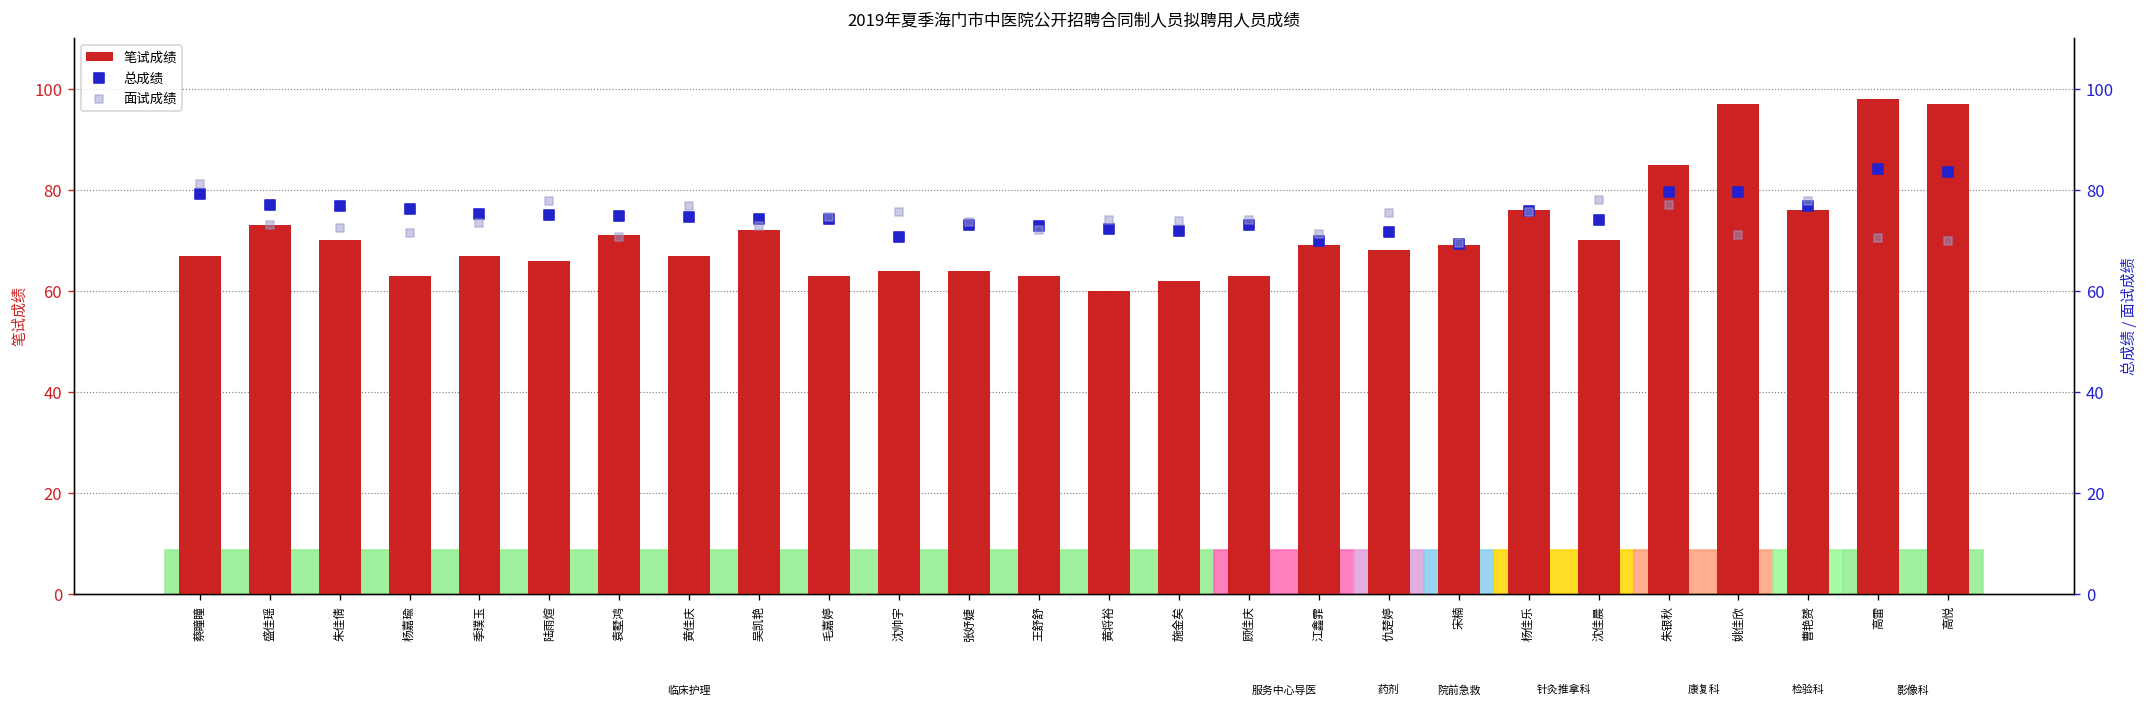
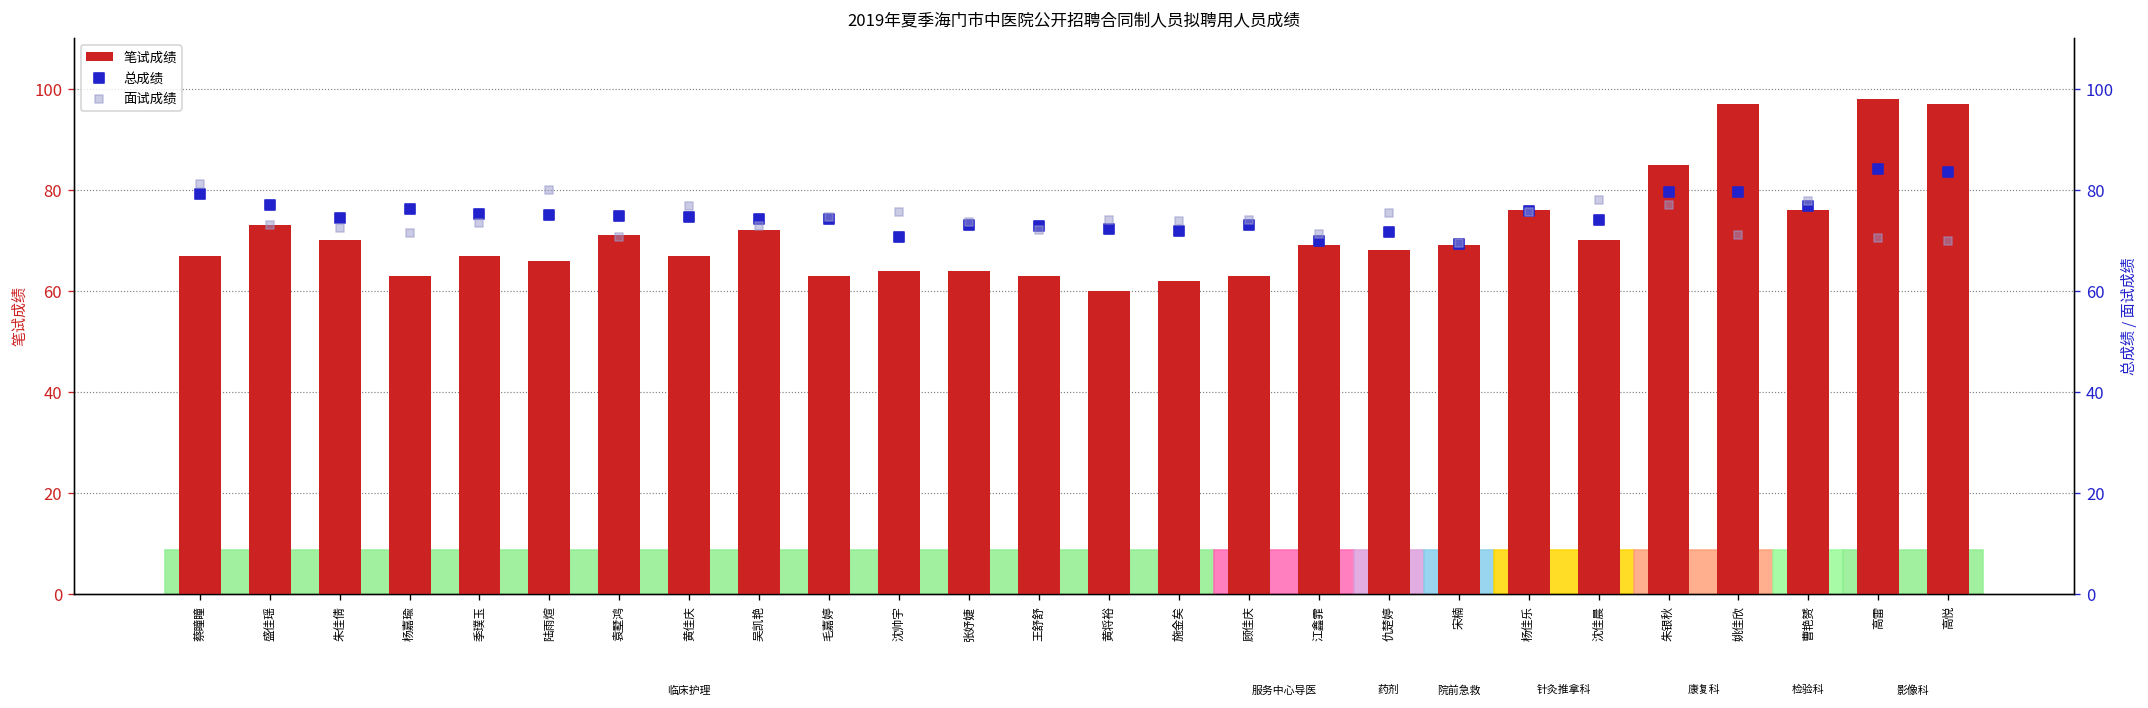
总成绩, 朱佳倩: 77 -> 75
面试成绩, 陆雨煊: 78 -> 80
